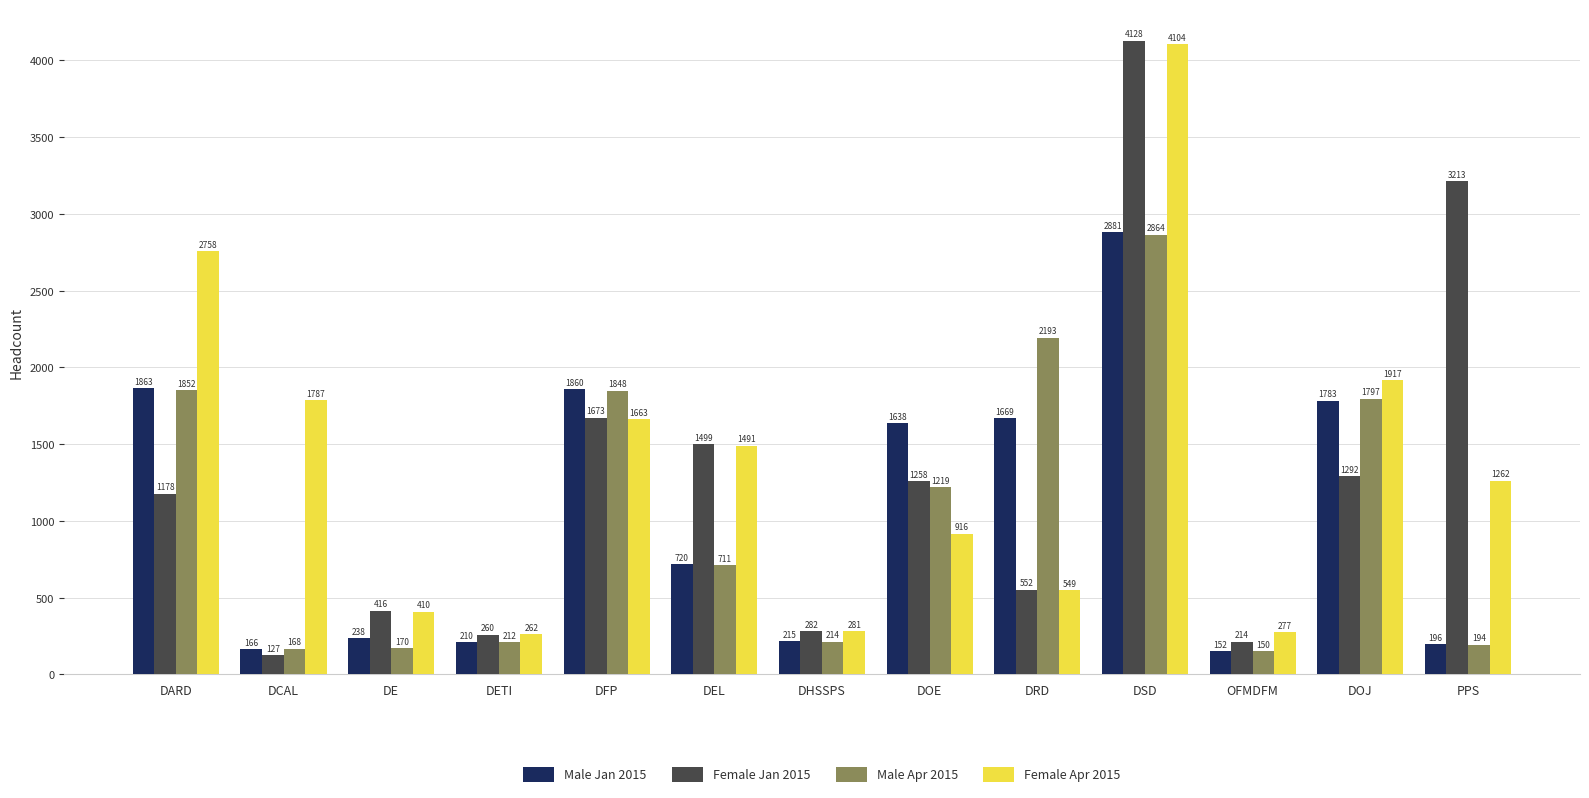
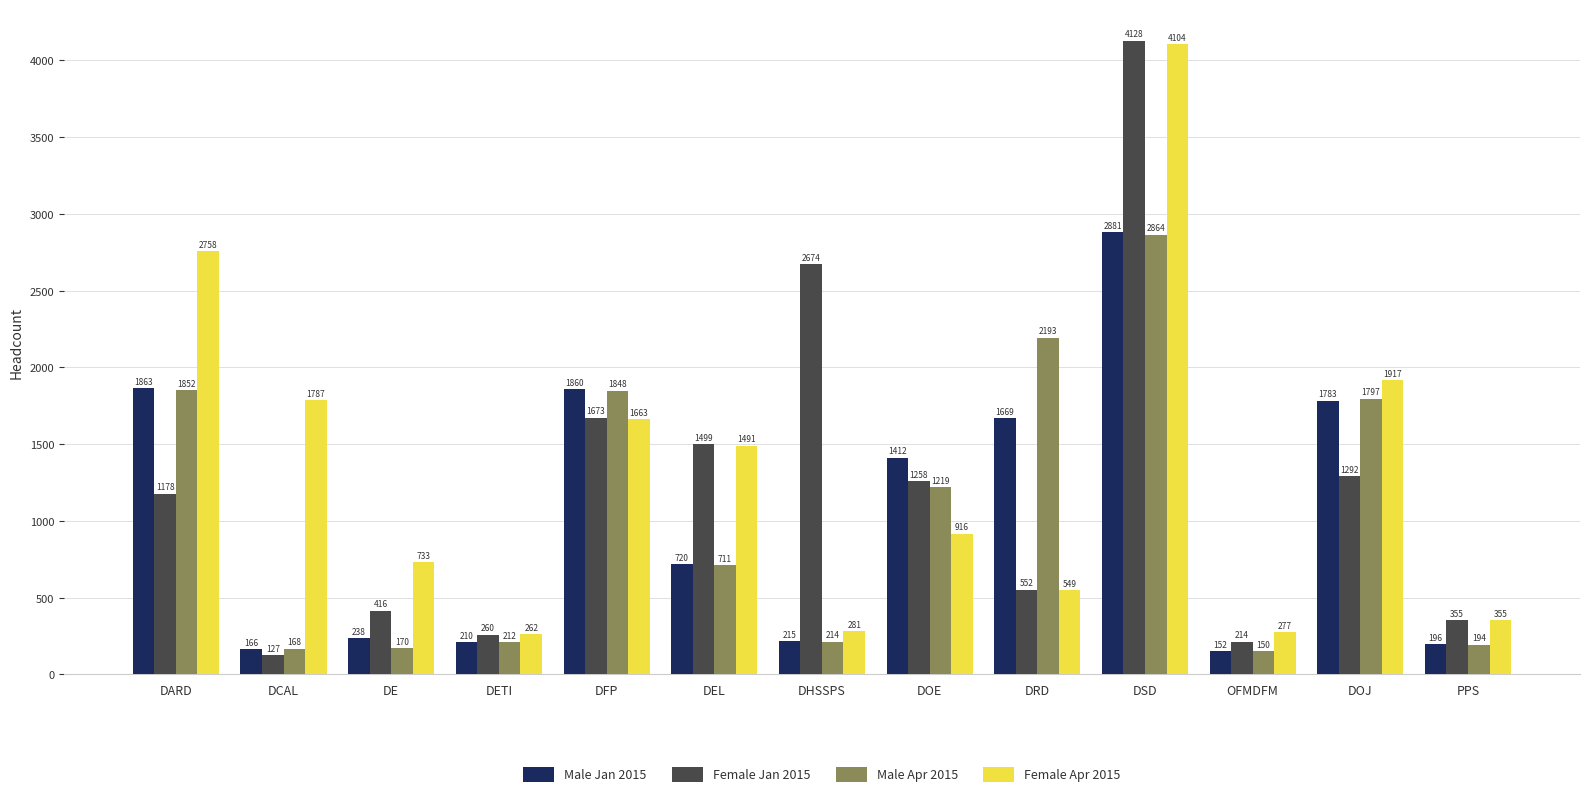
Female Apr 2015, DE: 410 -> 733
Female Jan 2015, DHSSPS: 282 -> 2674
Male Jan 2015, DOE: 1638 -> 1412
Female Jan 2015, PPS: 3213 -> 355
Female Apr 2015, PPS: 1262 -> 355
